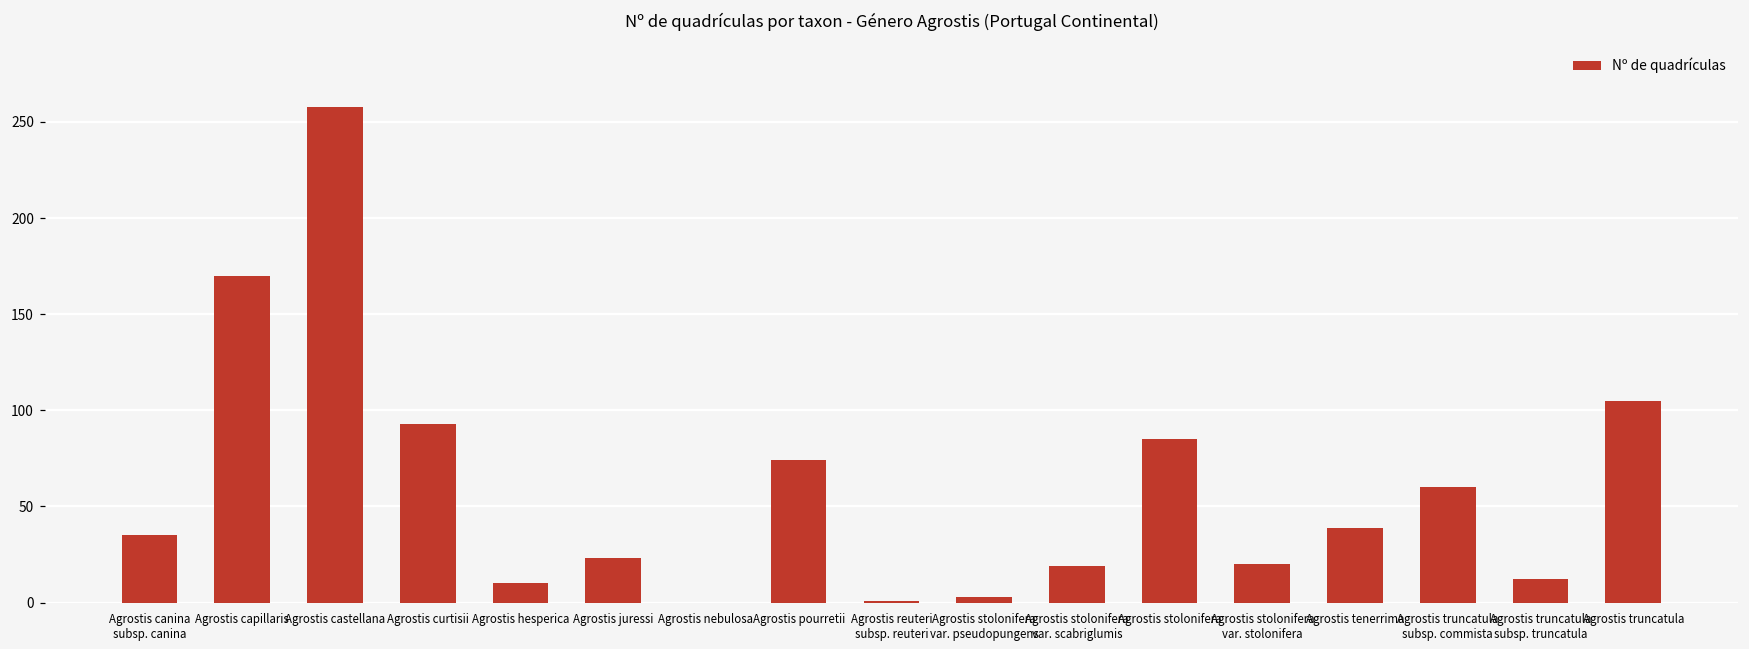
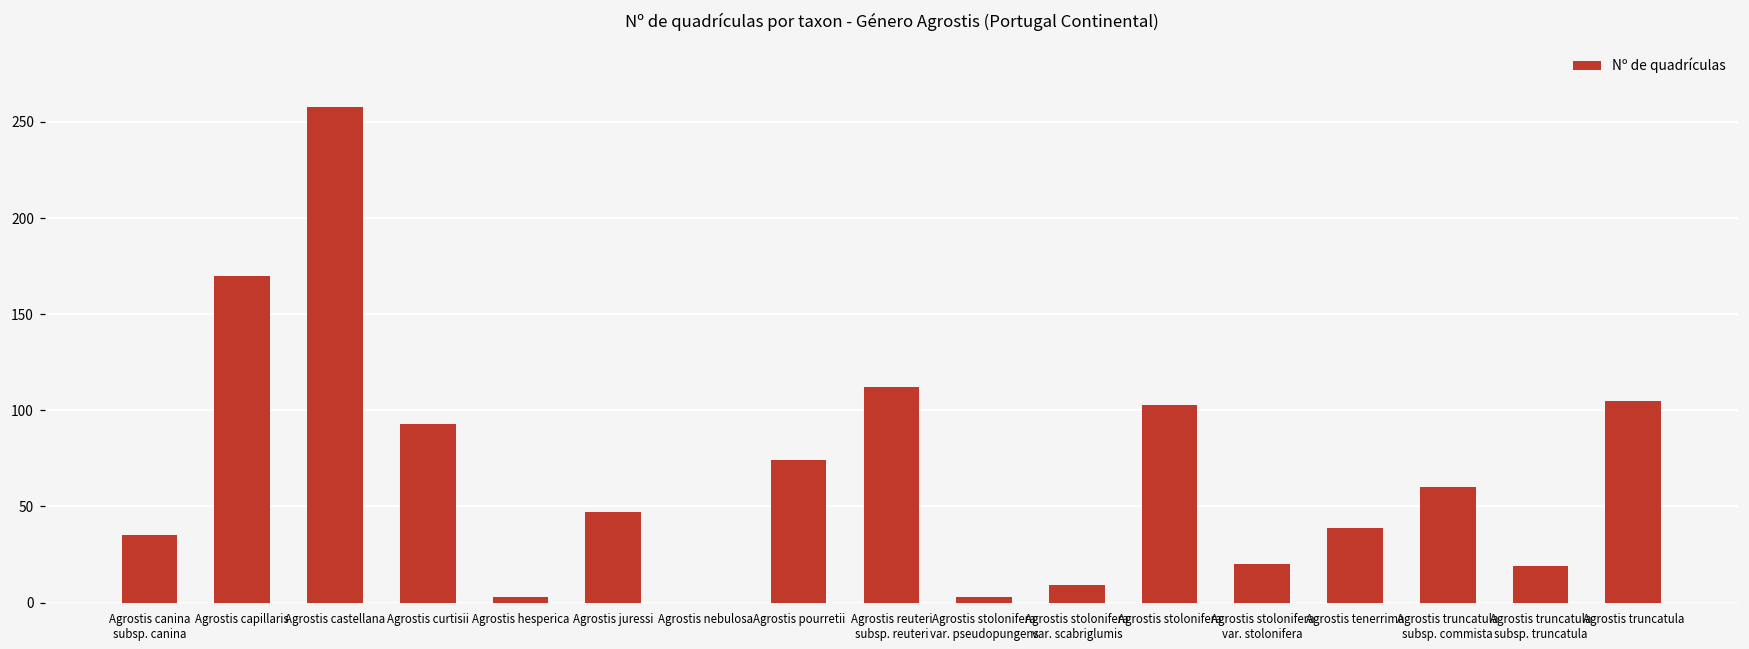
Agrostis hesperica: 10 -> 3
Agrostis juressi: 23 -> 47
Agrostis reuteri subsp. reuteri: 1 -> 112
Agrostis stolonifera var. scabriglumis: 19 -> 9
Agrostis stolonifera: 85 -> 103
Agrostis truncatula subsp. truncatula: 12 -> 19
